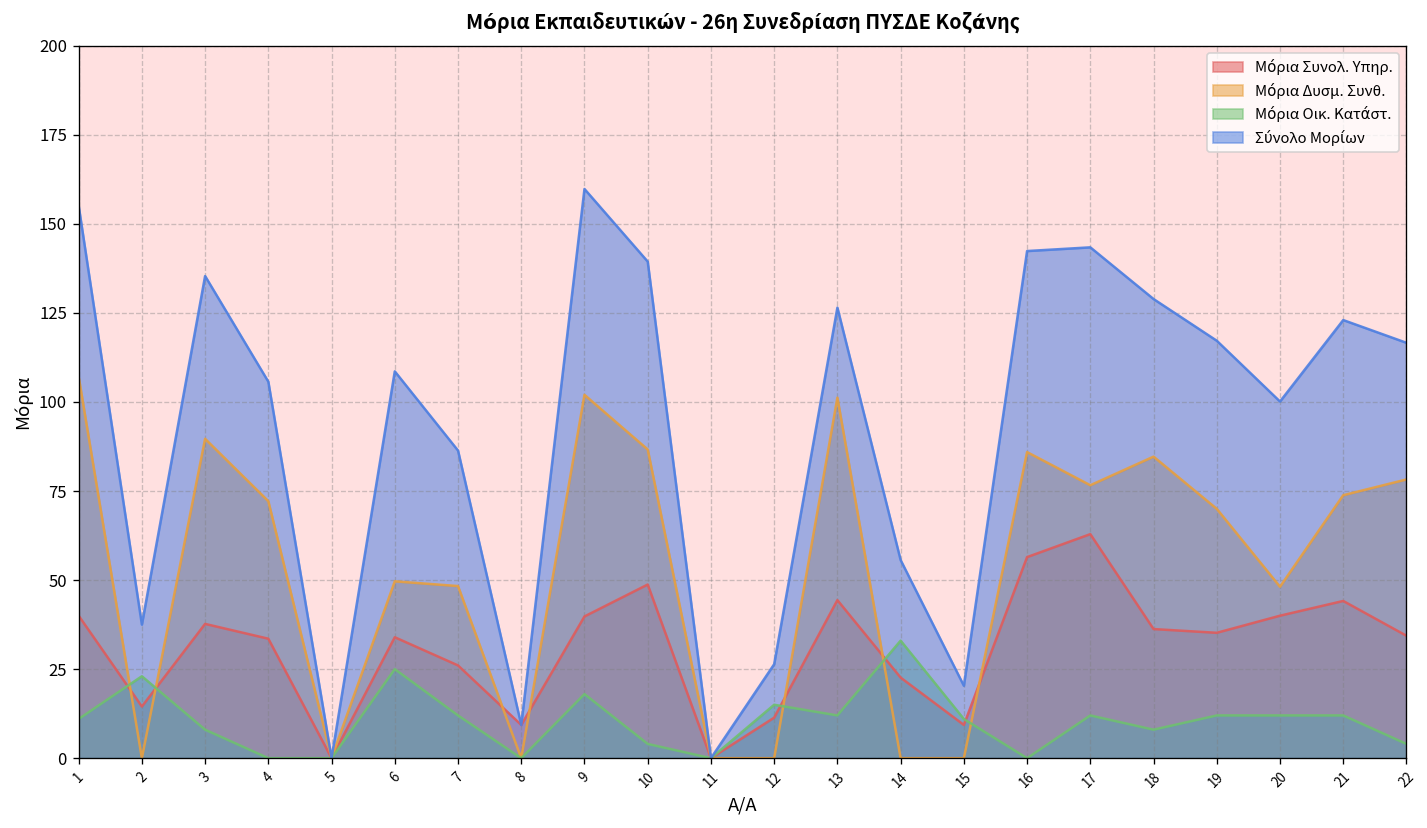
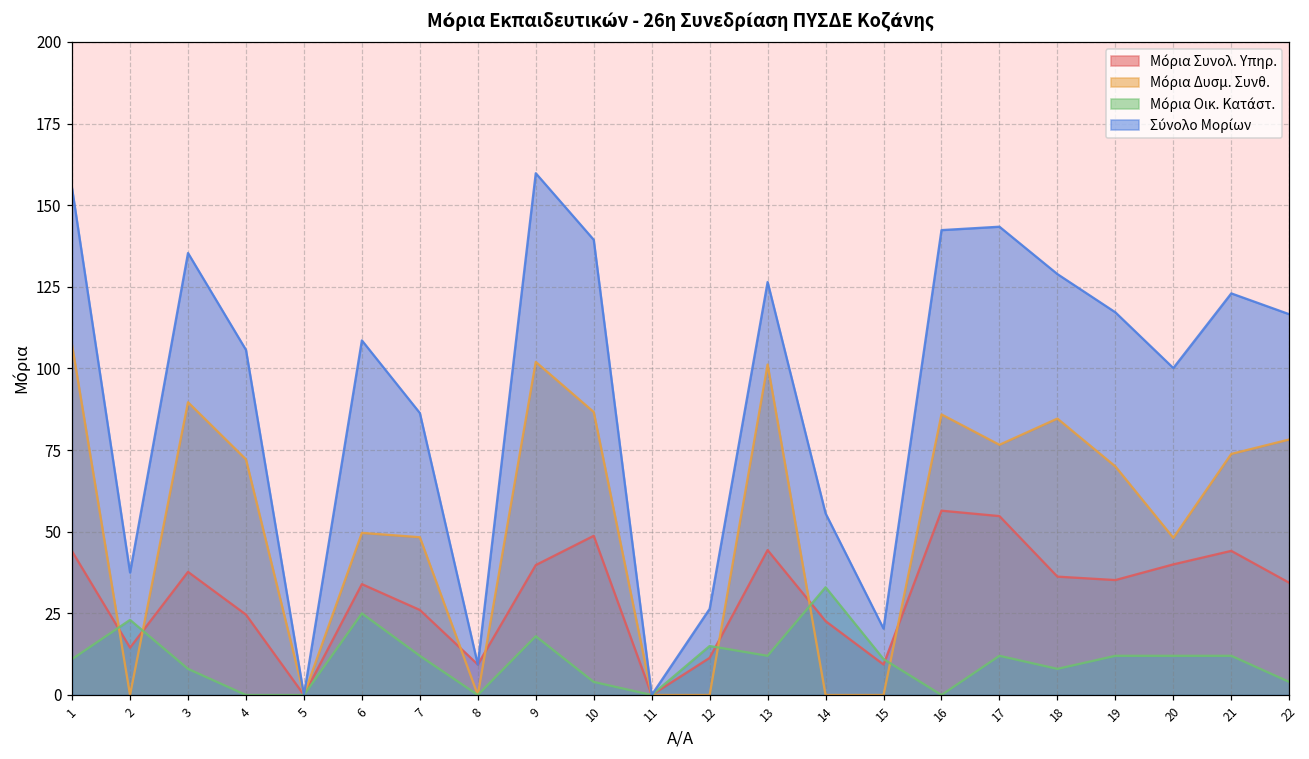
Μόρια Συνολ. Υπηρ., 1: 40 -> 44
Μόρια Συνολ. Υπηρ., 4: 34 -> 25
Μόρια Συνολ. Υπηρ., 17: 63 -> 55
